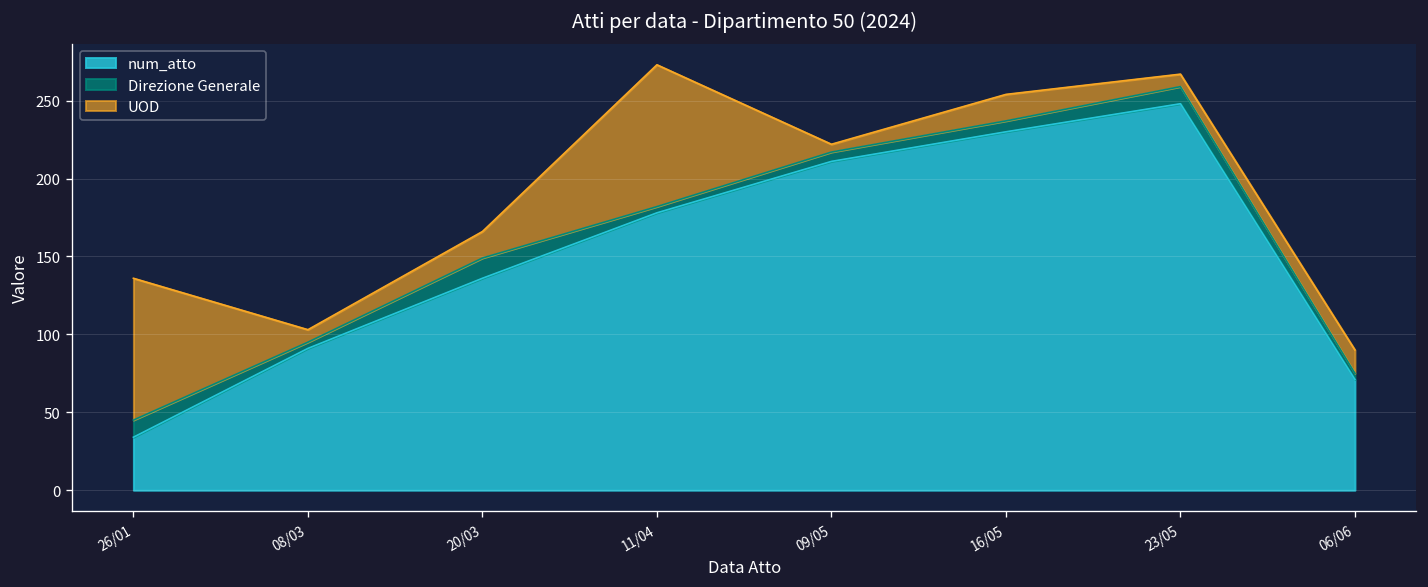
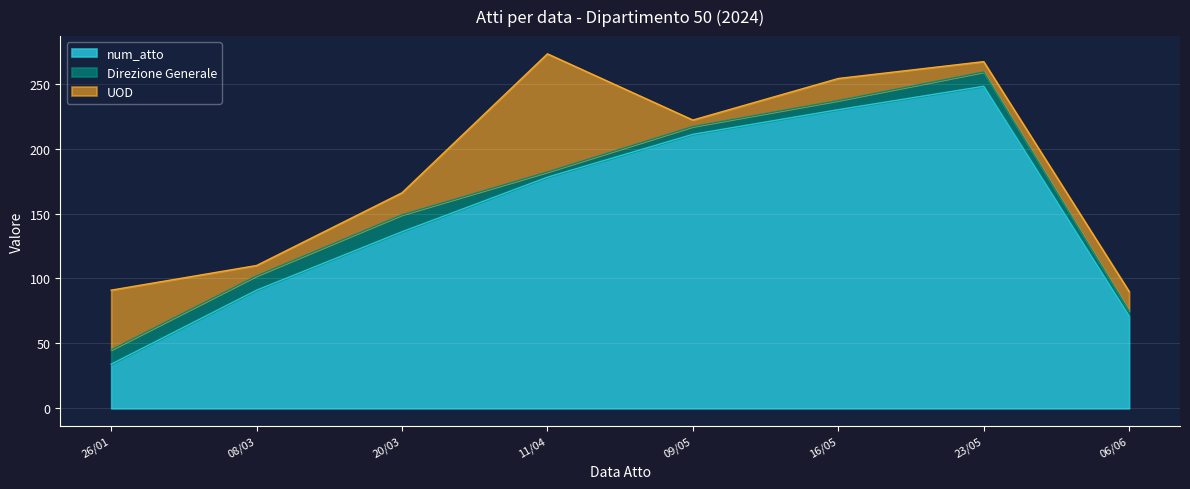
UOD, 26/01: 91 -> 46
Direzione Generale, 08/03: 4 -> 11
